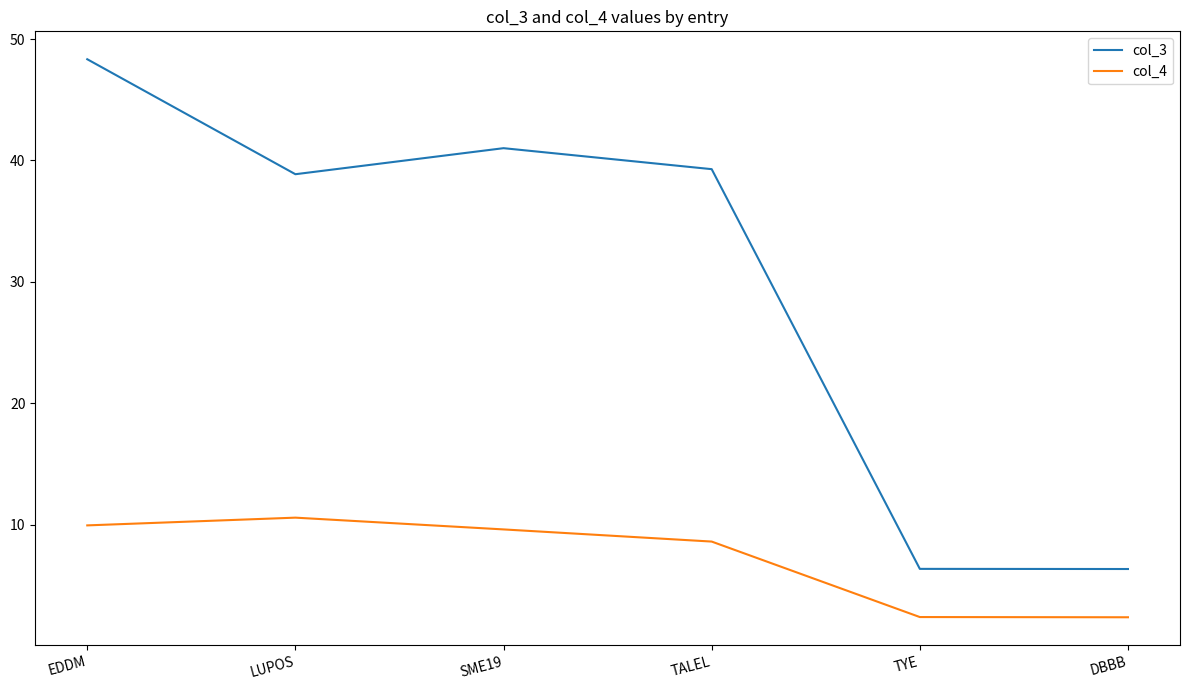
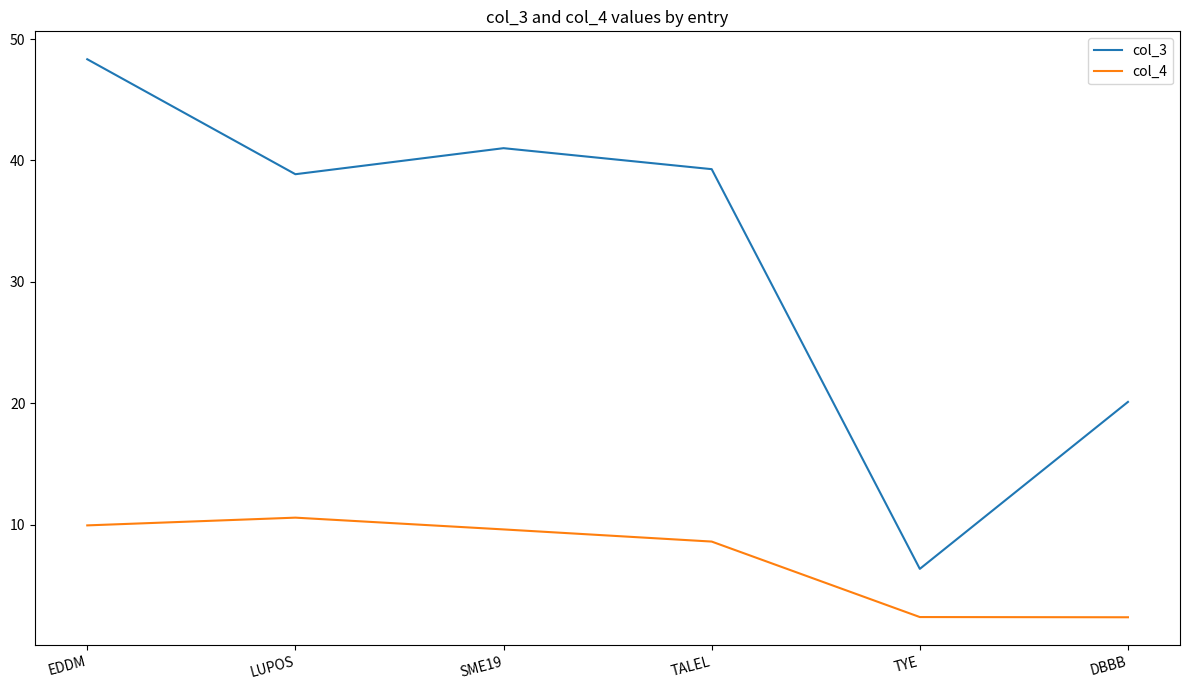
col_3, DBBB: 6.4 -> 20.1
